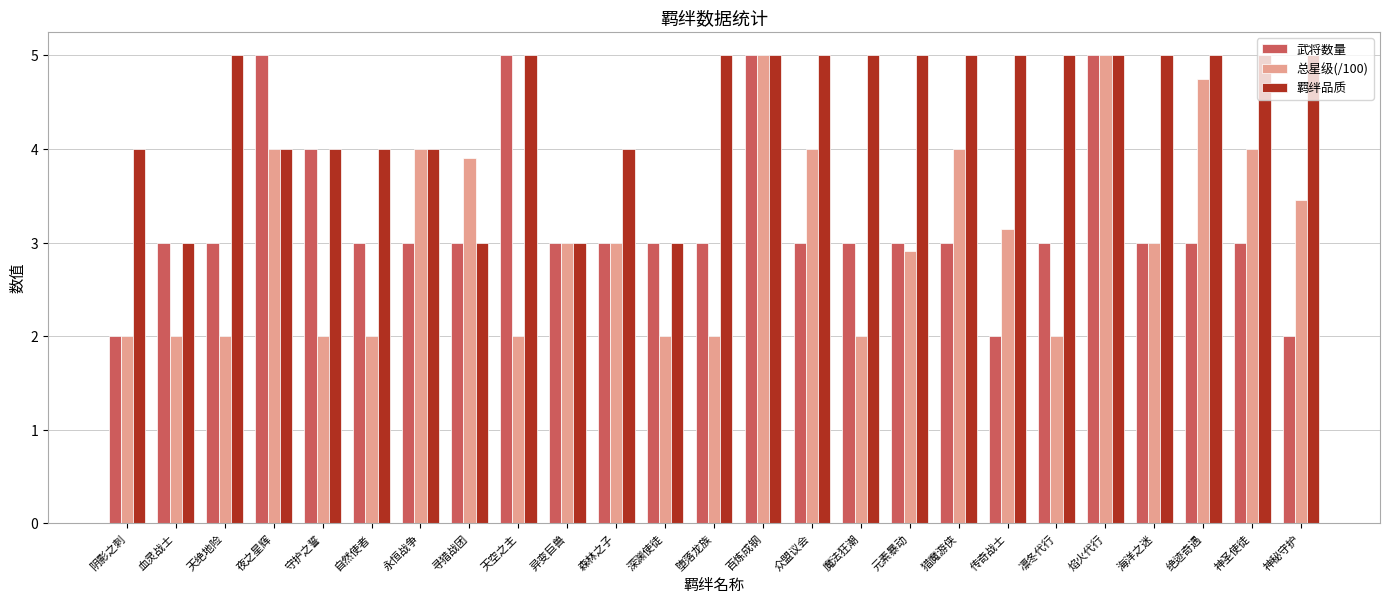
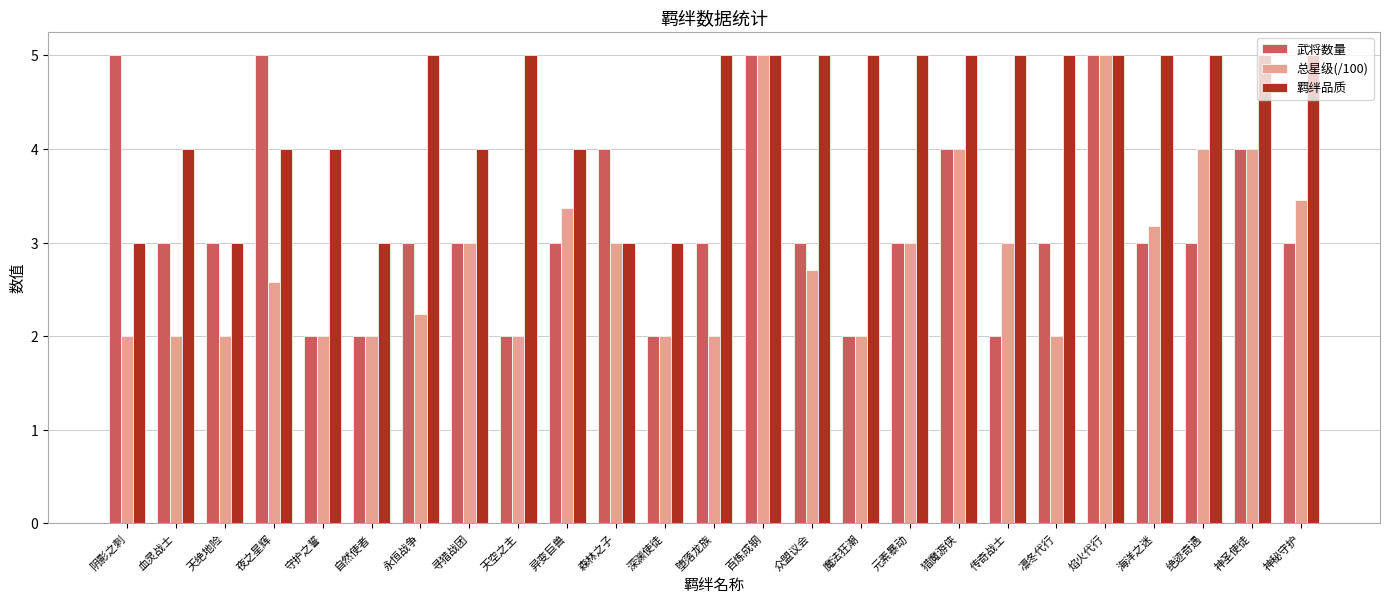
武将数量, 阴影之刺: 2 -> 5
羁绊品质, 阴影之刺: 4 -> 3
羁绊品质, 血灵战士: 3 -> 4
羁绊品质, 天绝地险: 5 -> 3
总星级(/100), 夜之星辉: 4.0 -> 2.6
武将数量, 守护之誓: 4 -> 2
武将数量, 自然使者: 3 -> 2
羁绊品质, 自然使者: 4 -> 3
总星级(/100), 永恒战争: 4.0 -> 2.2
羁绊品质, 永恒战争: 4 -> 5
总星级(/100), 寻猎战团: 3.9 -> 3.0
羁绊品质, 寻猎战团: 3 -> 4
武将数量, 天空之主: 5 -> 2
总星级(/100), 异变巨兽: 3.0 -> 3.4
羁绊品质, 异变巨兽: 3 -> 4
武将数量, 森林之子: 3 -> 4
羁绊品质, 森林之子: 4 -> 3
武将数量, 深渊使徒: 3 -> 2
总星级(/100), 众盟议会: 4.0 -> 2.7
武将数量, 魔法狂潮: 3 -> 2
总星级(/100), 元素暴动: 2.9 -> 3.0
武将数量, 猎魔游侠: 3 -> 4
总星级(/100), 传奇战士: 3.2 -> 3.0
总星级(/100), 海洋之迷: 3.0 -> 3.2
总星级(/100), 绝迹奇遇: 4.8 -> 4.0
武将数量, 神圣使徒: 3 -> 4
武将数量, 神秘守护: 2 -> 3
